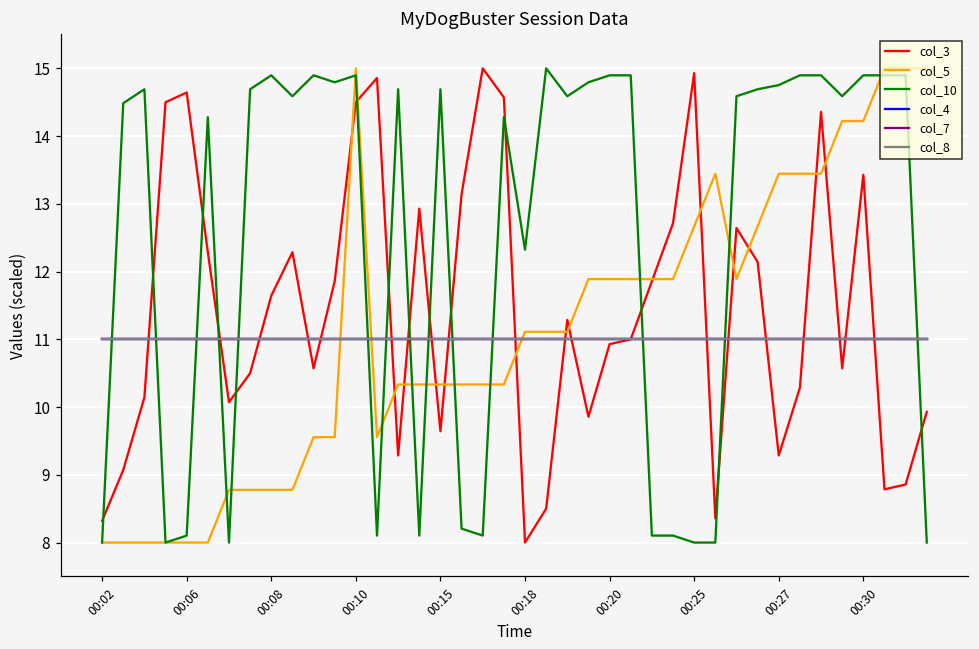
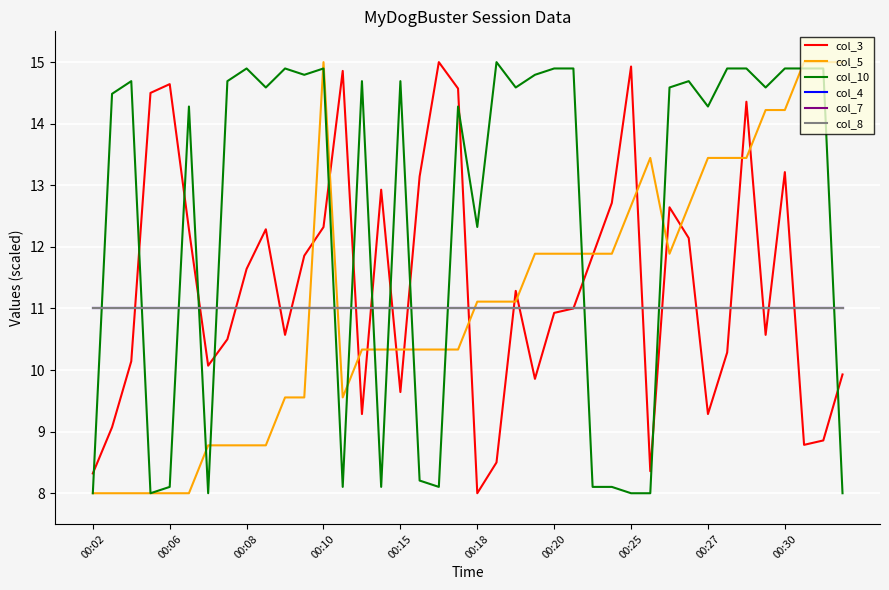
col_3, 00:10: 14.5 -> 12.3
col_10, 00:27: 14.8 -> 14.3
col_3, 00:30: 13.4 -> 13.2
